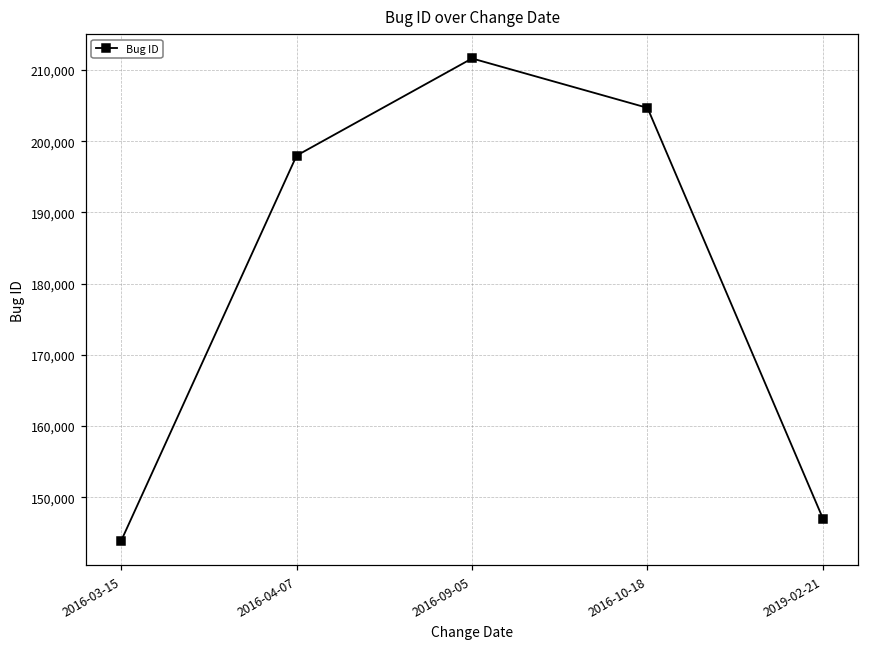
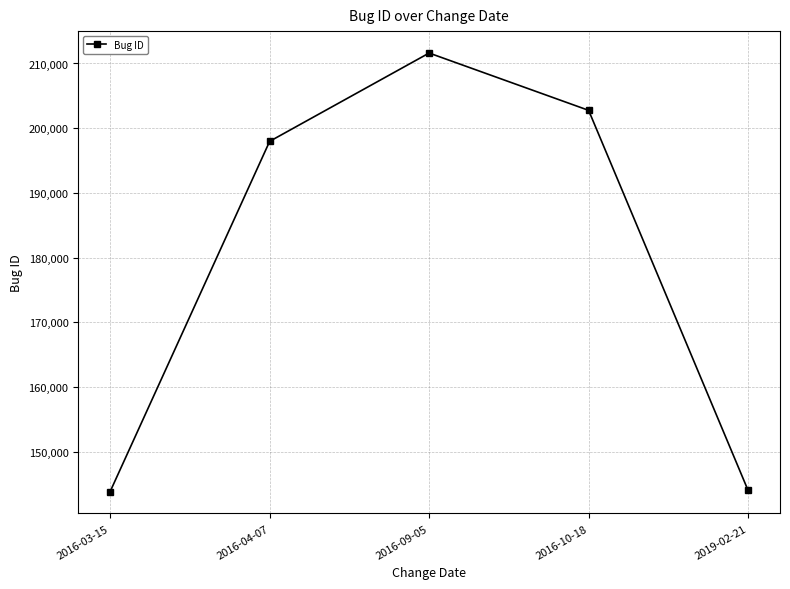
2016-10-18: 205,000 -> 203,000
2019-02-21: 147,000 -> 144,000
